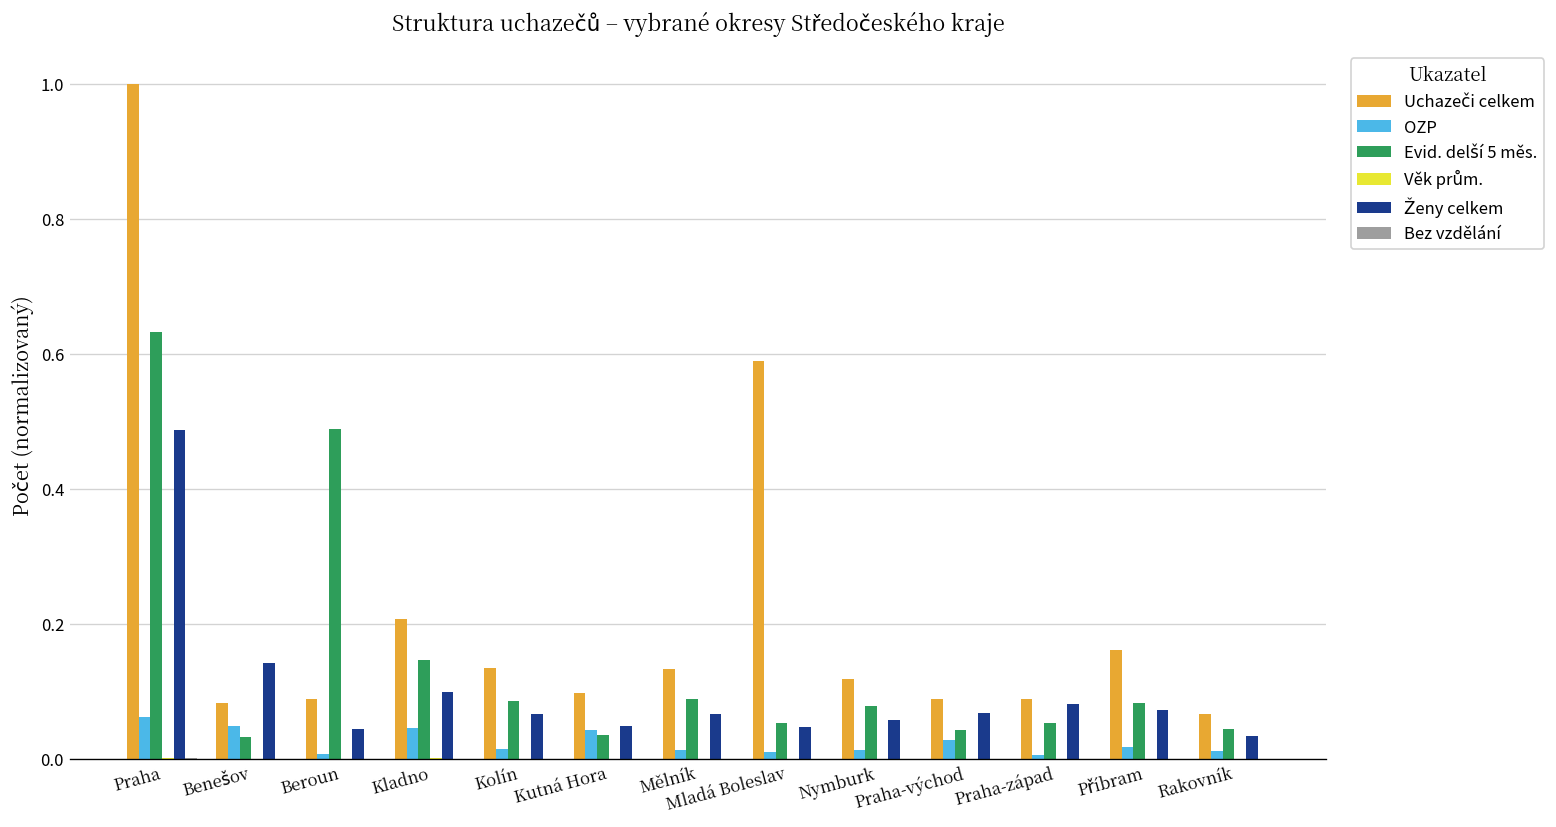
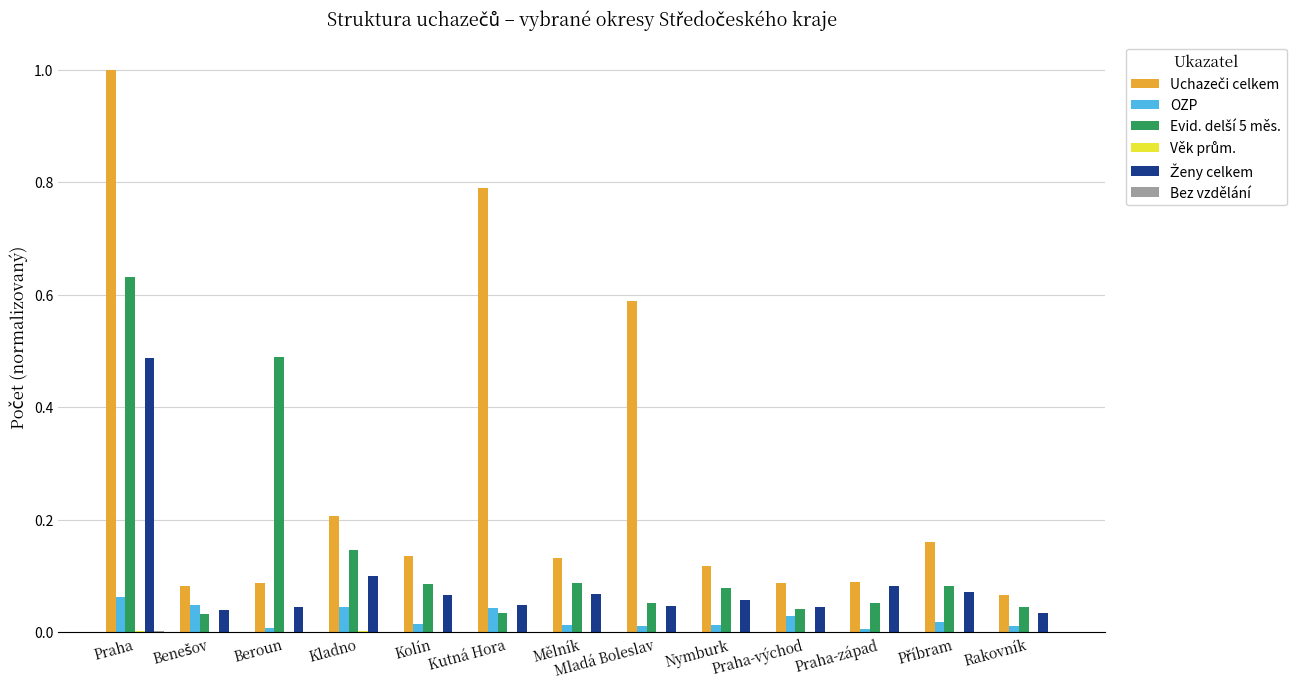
Ženy celkem, Benešov: 0.14 -> 0.04
Uchazeči celkem, Kutná Hora: 0.10 -> 0.79
Ženy celkem, Praha-východ: 0.07 -> 0.04
